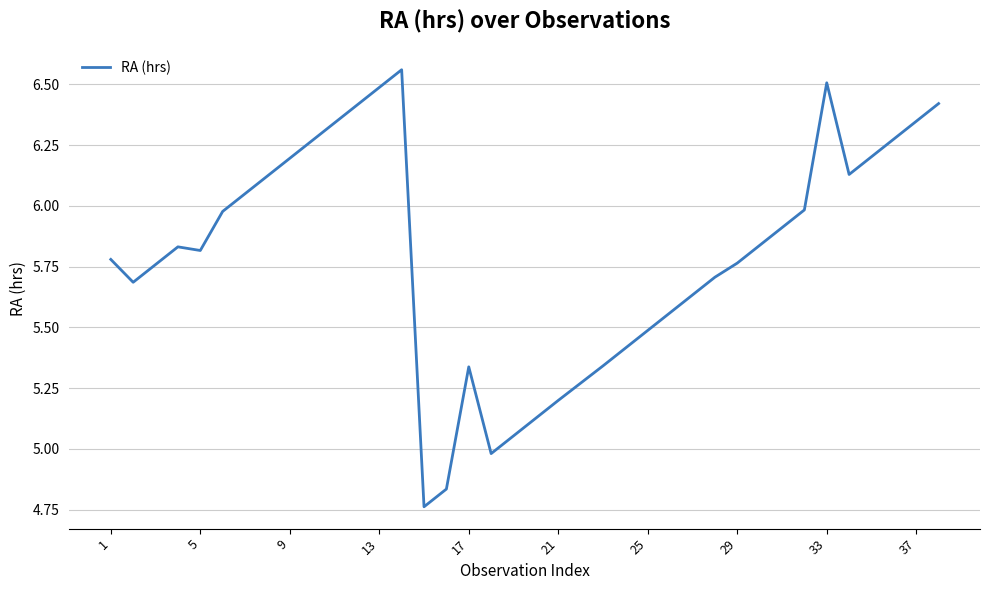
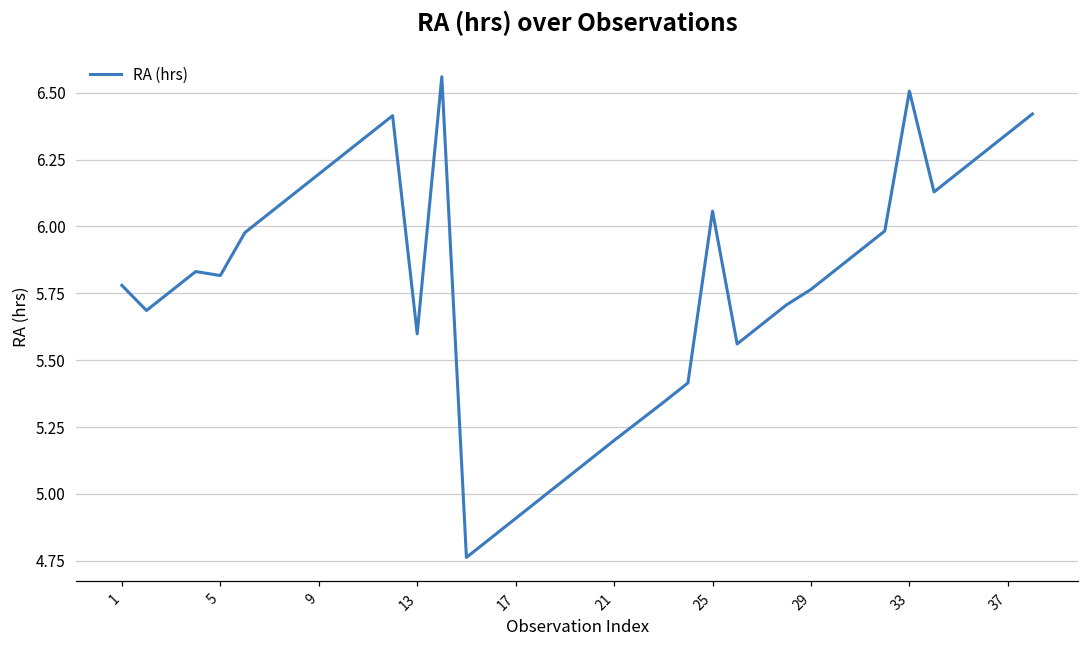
13: 6.49 -> 5.60
17: 5.34 -> 4.91
25: 5.49 -> 6.06
